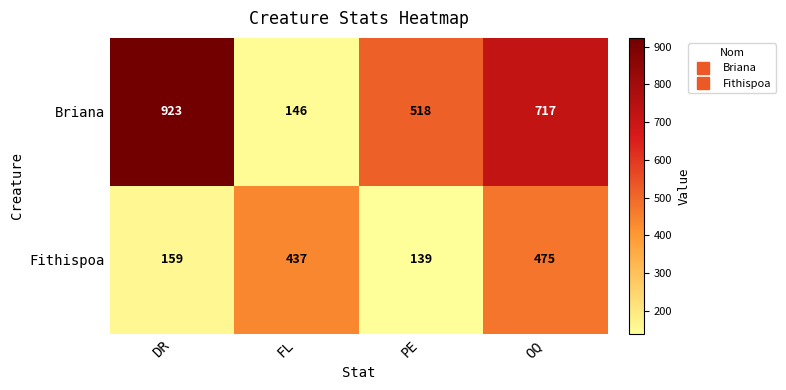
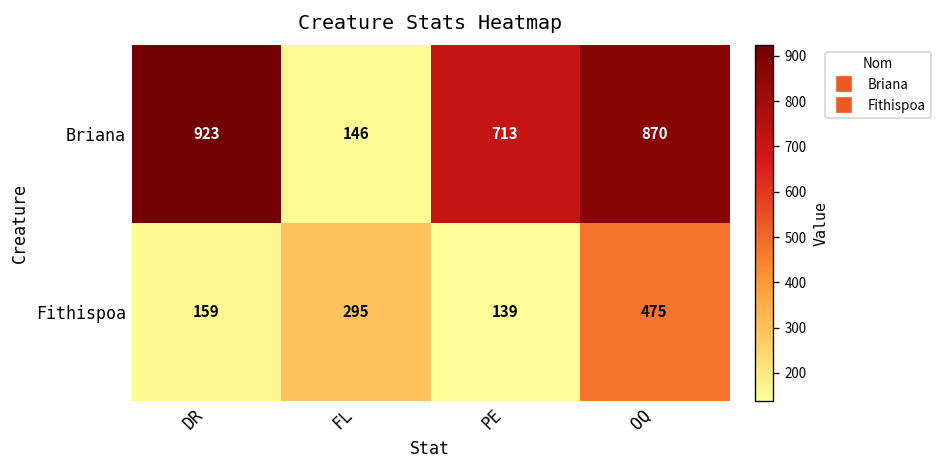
Briana, PE: 518 -> 713
Briana, OQ: 717 -> 870
Fithispoa, FL: 437 -> 295
